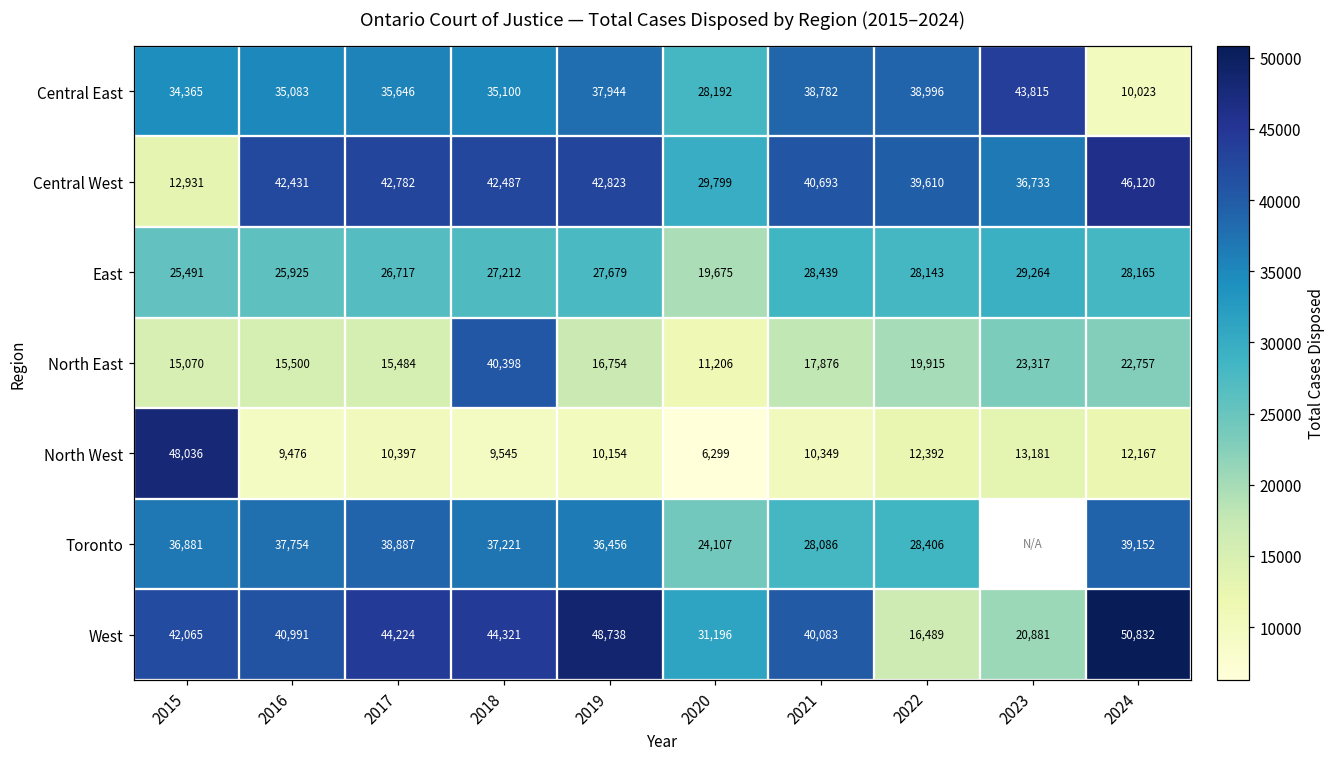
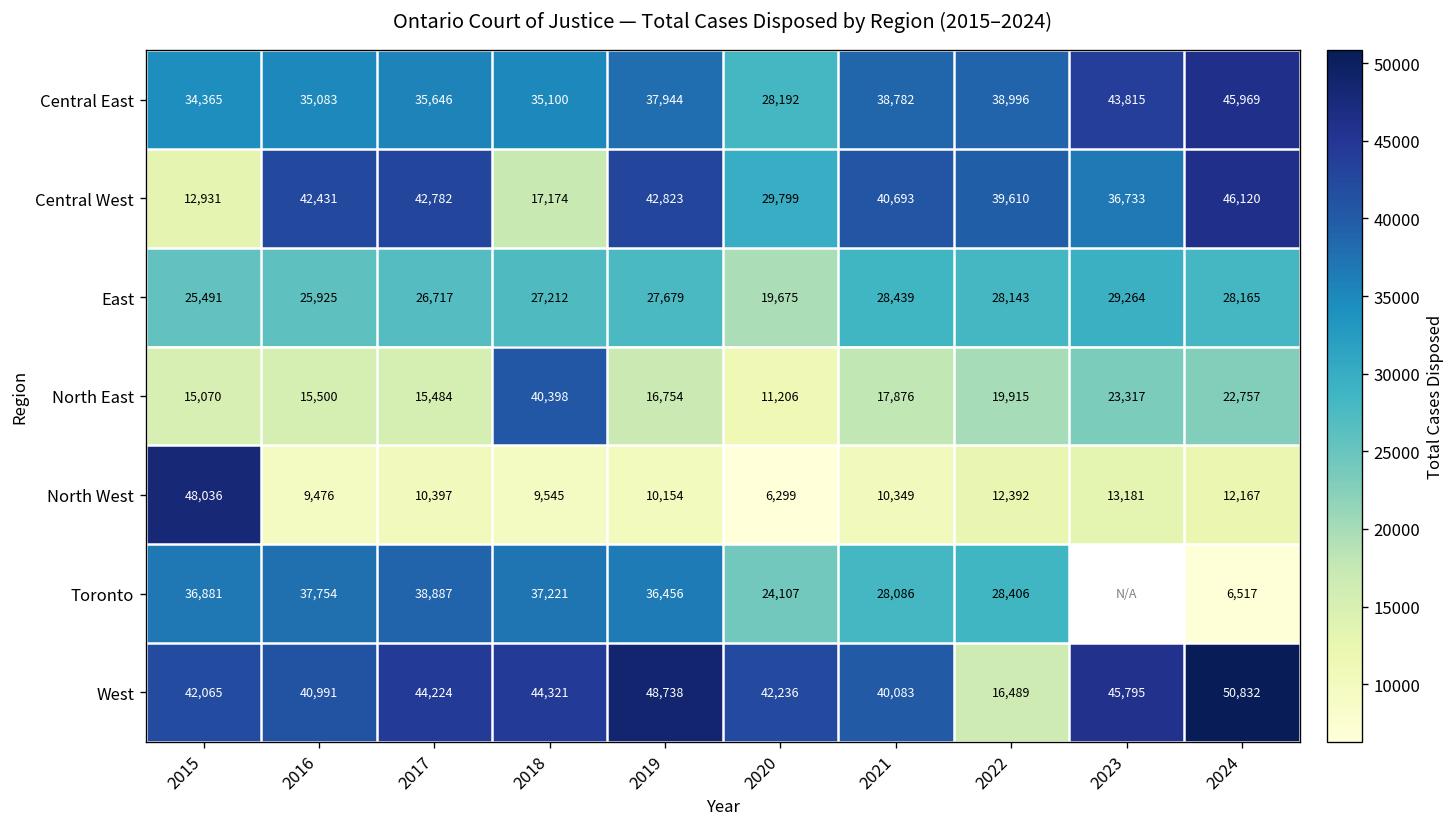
Central East, 2024: 10,023 -> 45,969
Central West, 2018: 42,487 -> 17,174
Toronto, 2024: 39,152 -> 6,517
West, 2020: 31,196 -> 42,236
West, 2023: 20,881 -> 45,795
